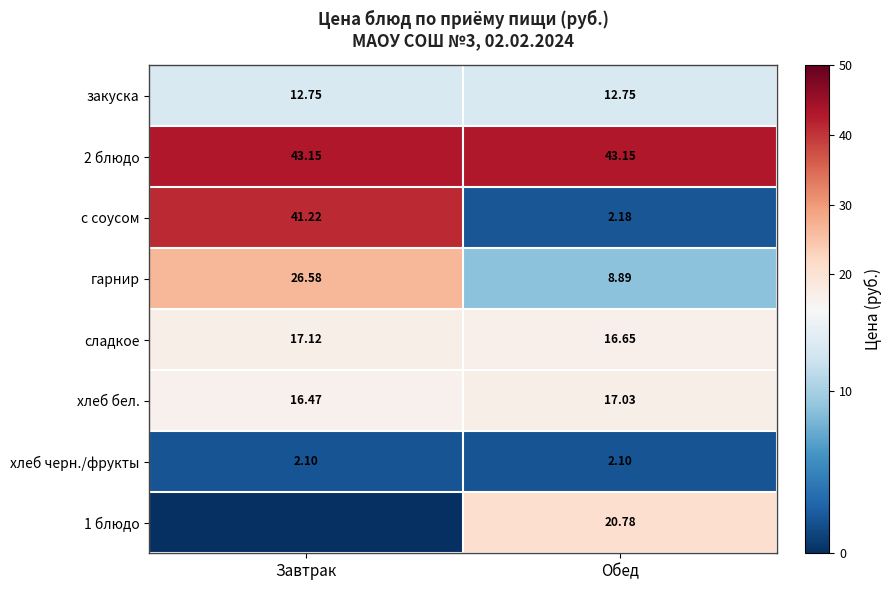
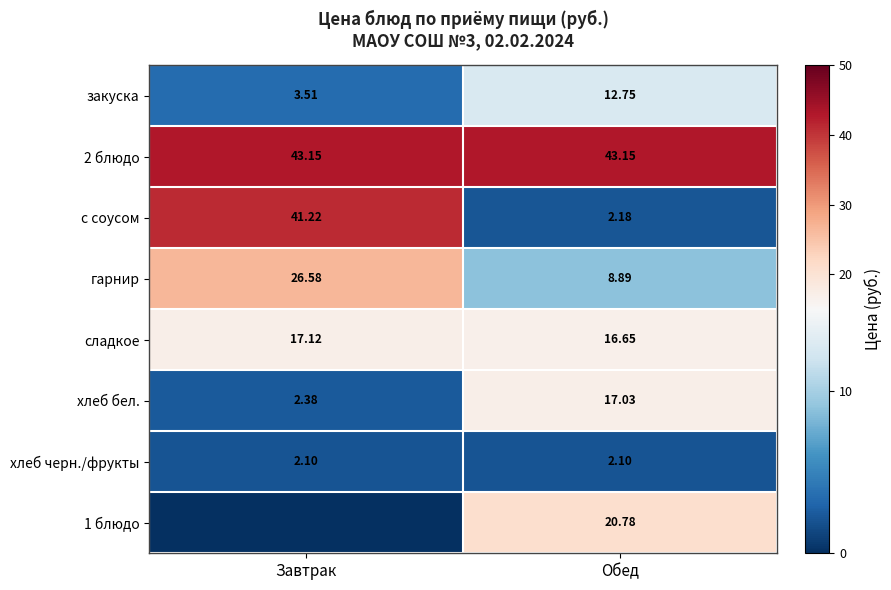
закуска, Завтрак: 12.75 -> 3.51
хлеб бел., Завтрак: 16.47 -> 2.38
